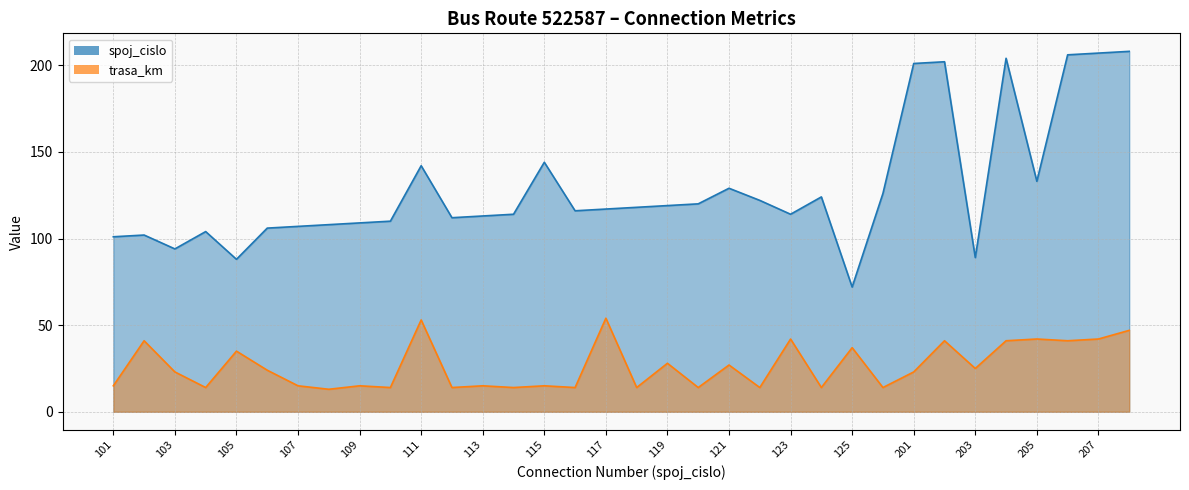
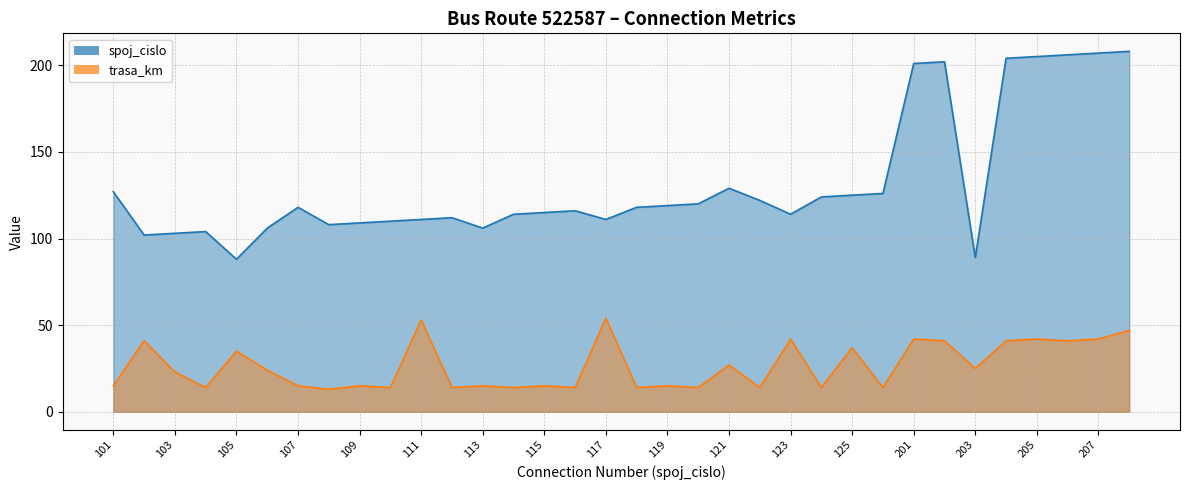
spoj_cislo, 101: 101 -> 127
spoj_cislo, 103: 94 -> 103
spoj_cislo, 107: 107 -> 118
spoj_cislo, 111: 142 -> 111
spoj_cislo, 113: 113 -> 106
spoj_cislo, 115: 144 -> 115
spoj_cislo, 117: 117 -> 111
trasa_km, 119: 28 -> 15
spoj_cislo, 125: 72 -> 125
trasa_km, 201: 23 -> 42
spoj_cislo, 205: 133 -> 205
